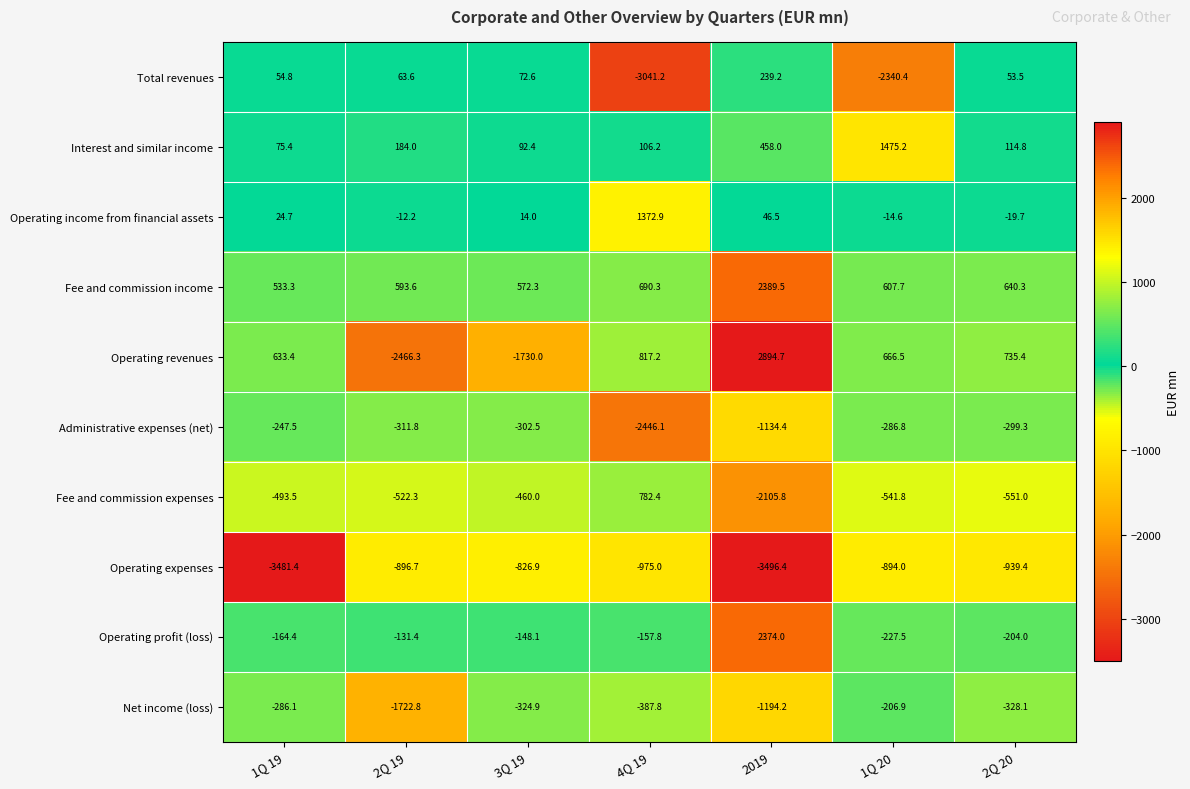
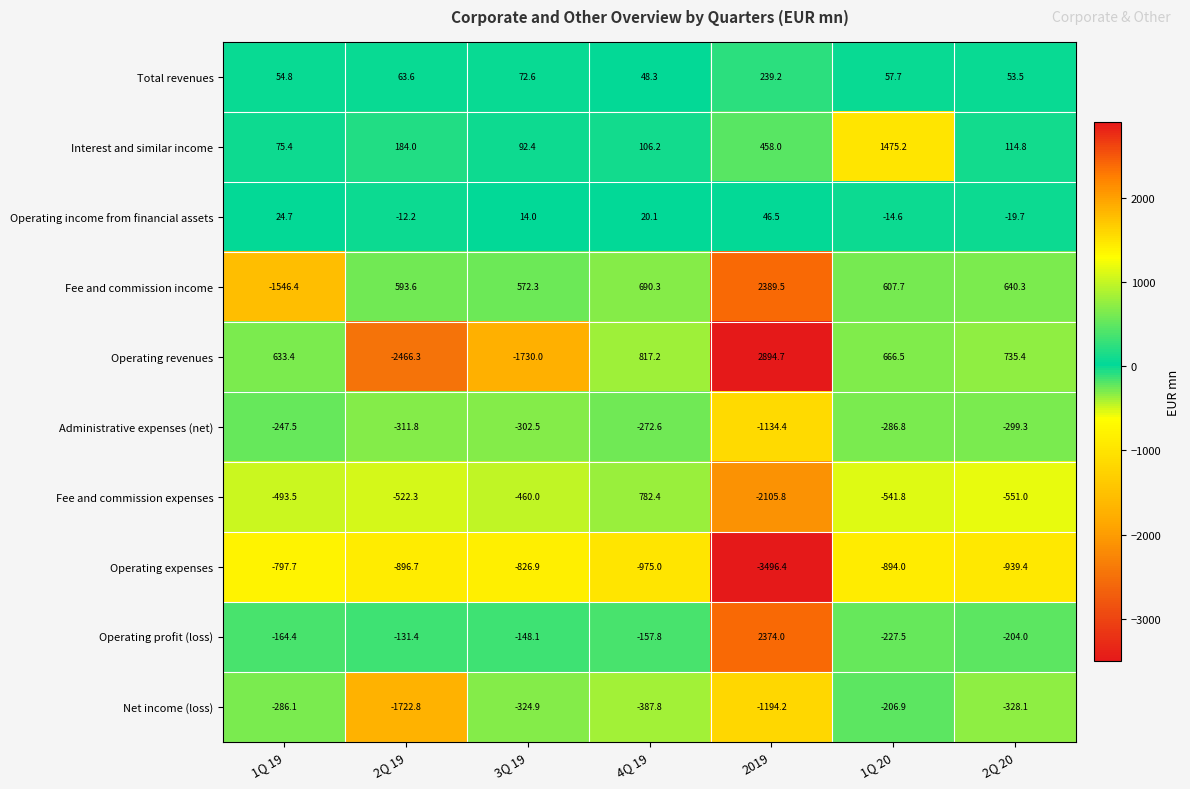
Total revenues, 4Q 19: -3041.2 -> 48.3
Total revenues, 1Q 20: -2340.4 -> 57.7
Operating income from financial assets, 4Q 19: 1372.9 -> 20.1
Fee and commission income, 1Q 19: 533.3 -> -1546.4
Administrative expenses (net), 4Q 19: -2446.1 -> -272.6
Operating expenses, 1Q 19: -3481.4 -> -797.7
